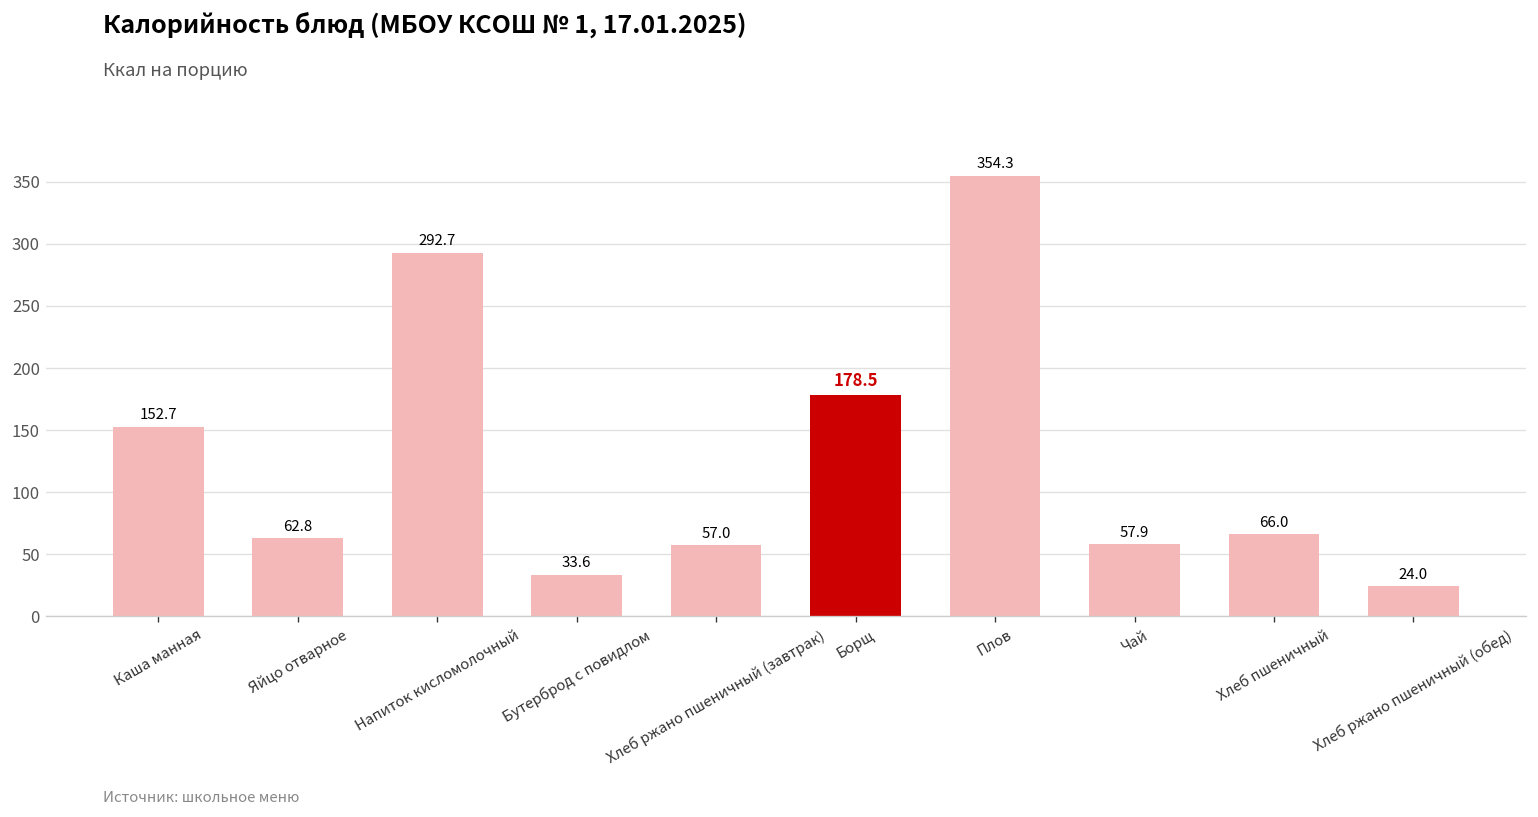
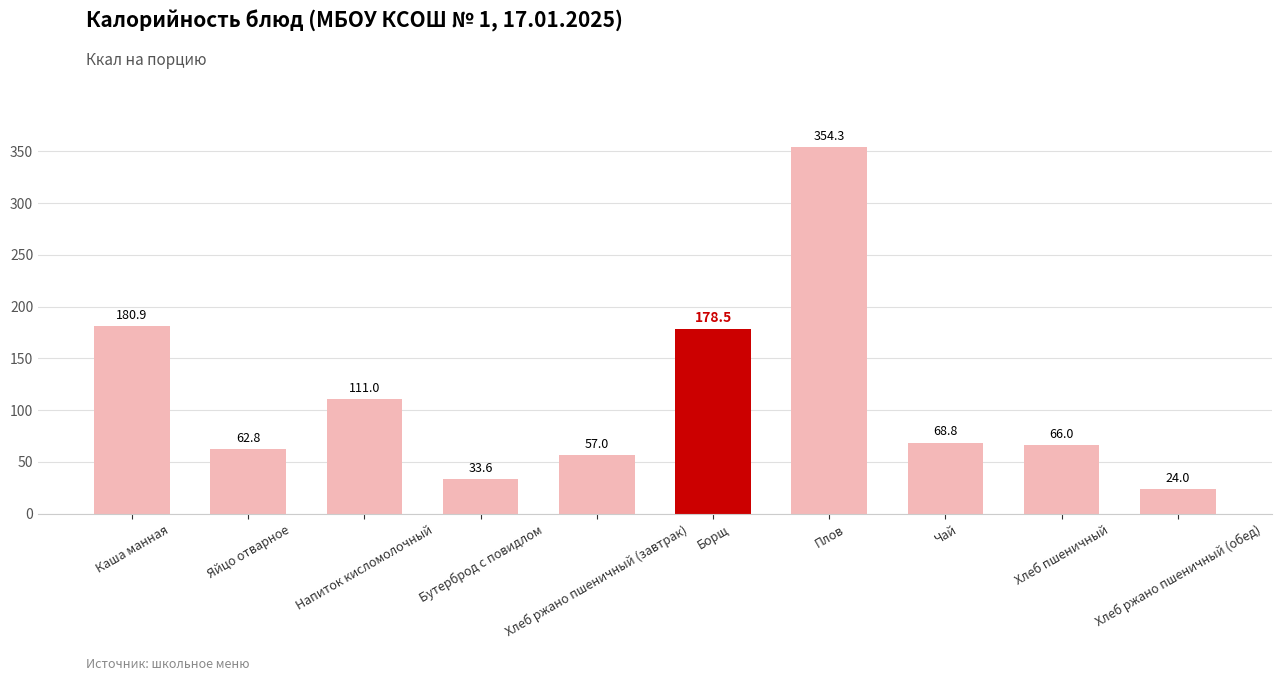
Каша манная: 152.7 -> 180.9
Напиток кисломолочный: 292.7 -> 111.0
Чай: 57.9 -> 68.8
